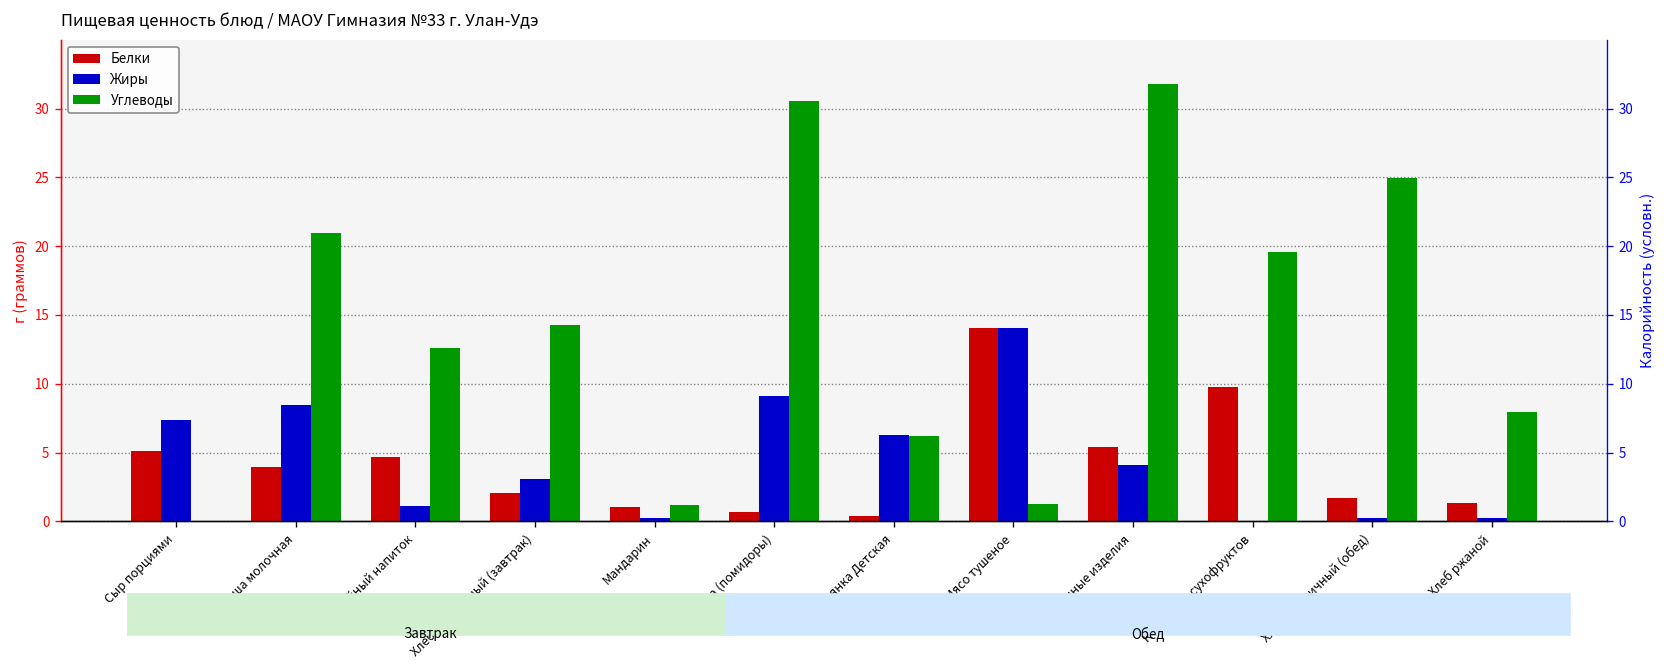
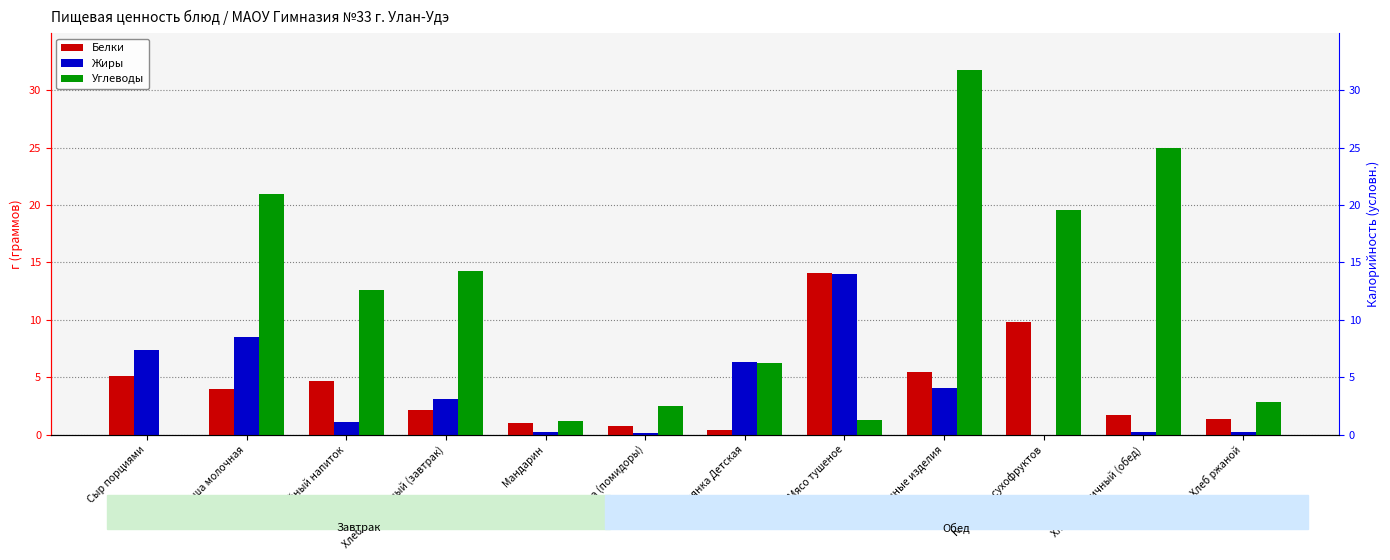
Жиры, Закуска (помидоры): 9.1 -> 0.1
Углеводы, Закуска (помидоры): 30.6 -> 2.5
Углеводы, Хлеб ржаной: 7.9 -> 2.9
